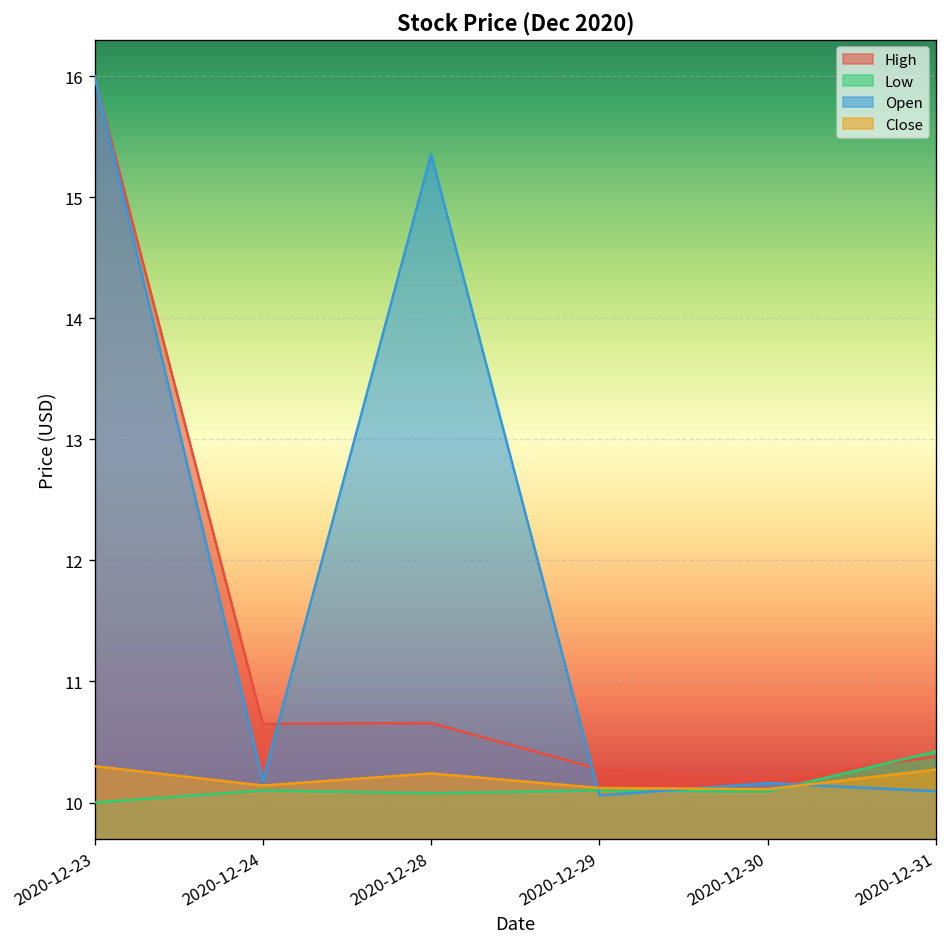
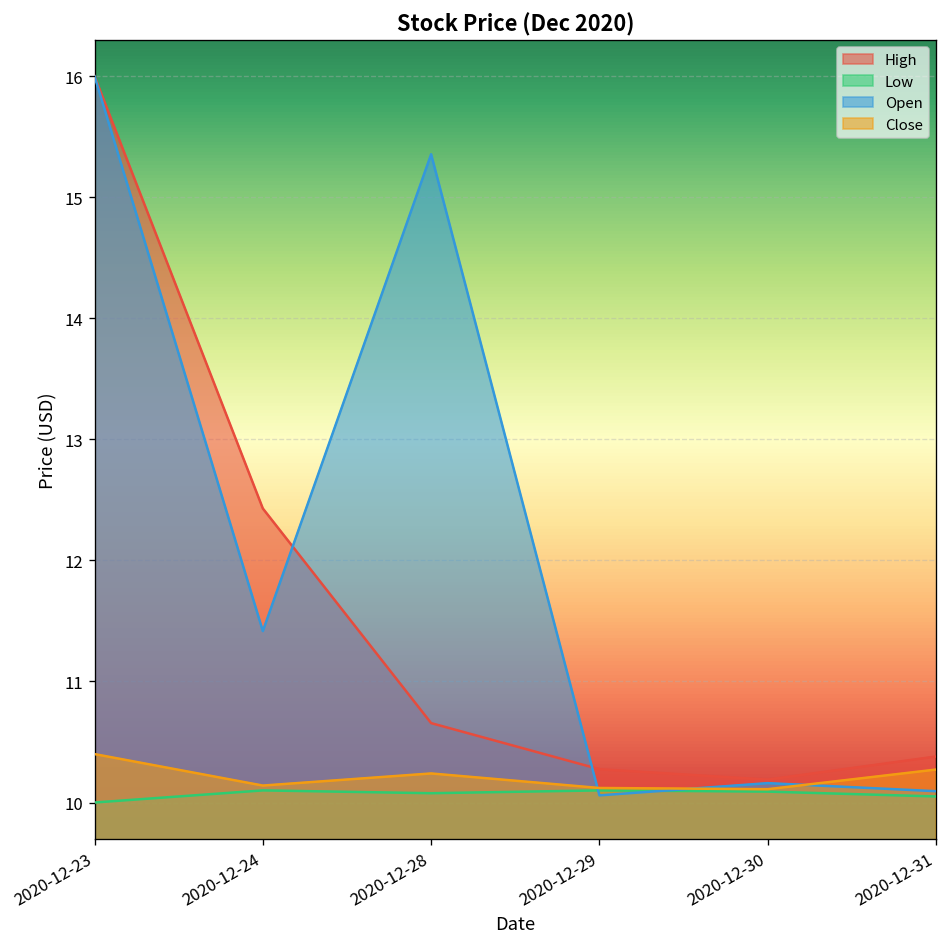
Close, 2020-12-23: 10.30 -> 10.40
High, 2020-12-24: 10.65 -> 12.43
Open, 2020-12-24: 10.18 -> 11.42
Low, 2020-12-31: 10.42 -> 10.05
